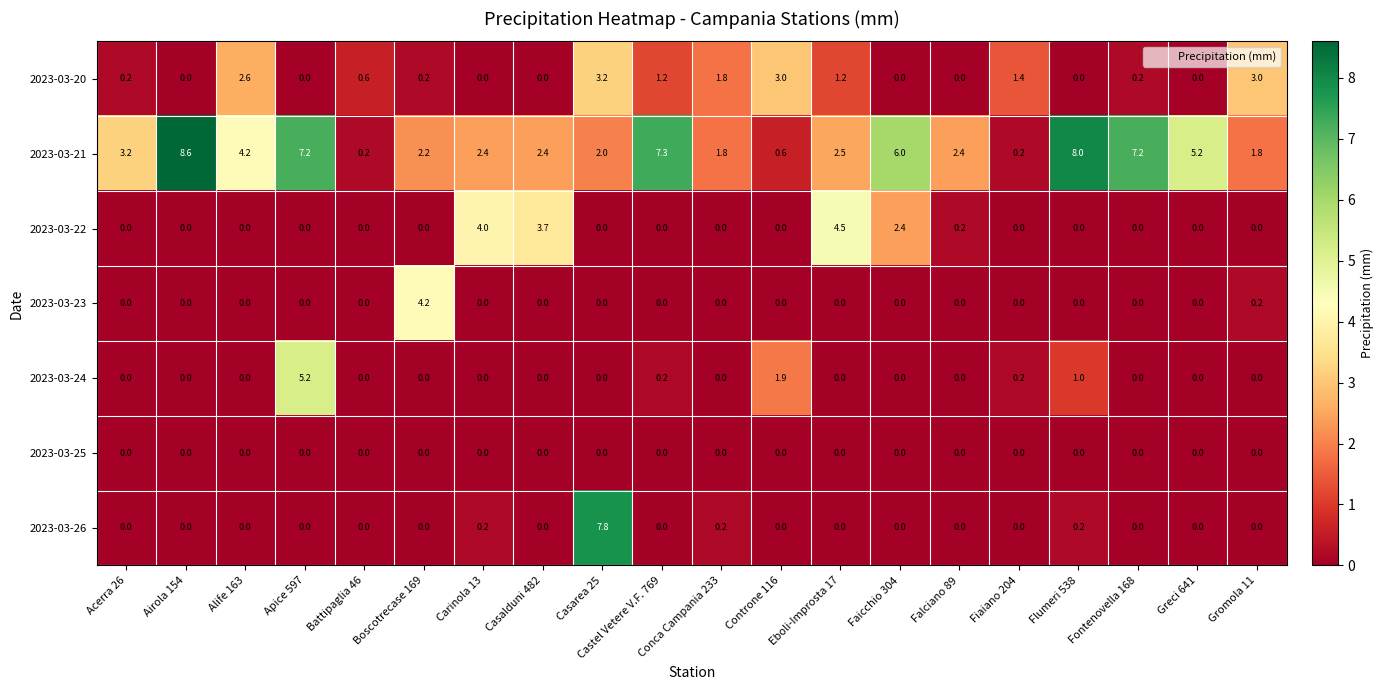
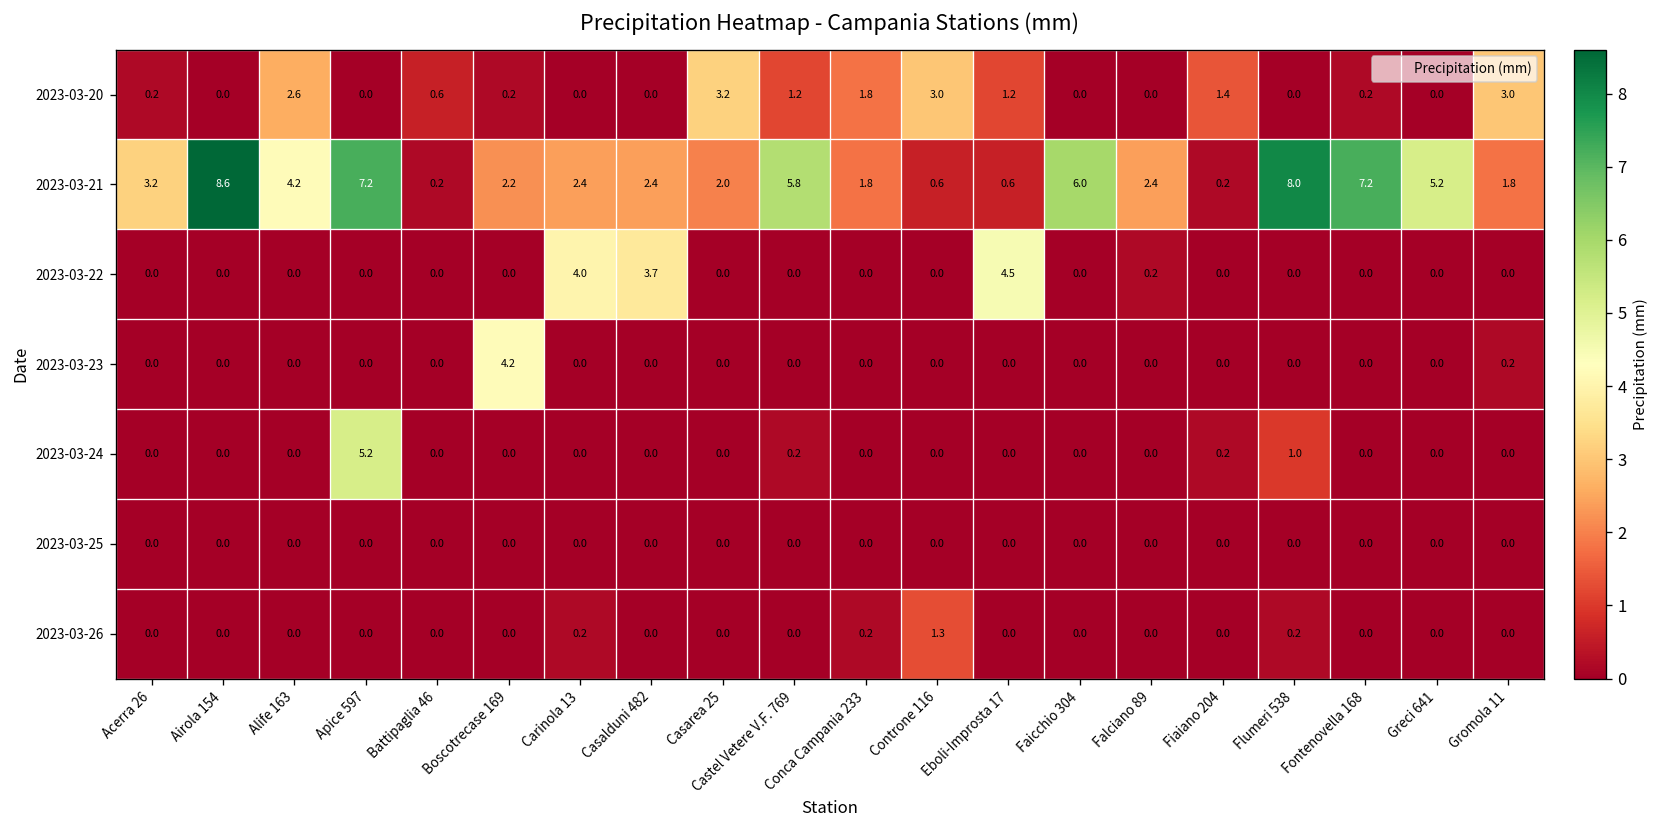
2023-03-21, Castel Vetere V.F. 769: 7.3 -> 5.8
2023-03-21, Eboli-Improsta 17: 2.5 -> 0.6
2023-03-22, Faicchio 304: 2.4 -> 0.0
2023-03-24, Controne 116: 1.9 -> 0.0
2023-03-26, Casarea 25: 7.8 -> 0.0
2023-03-26, Controne 116: 0.0 -> 1.3
